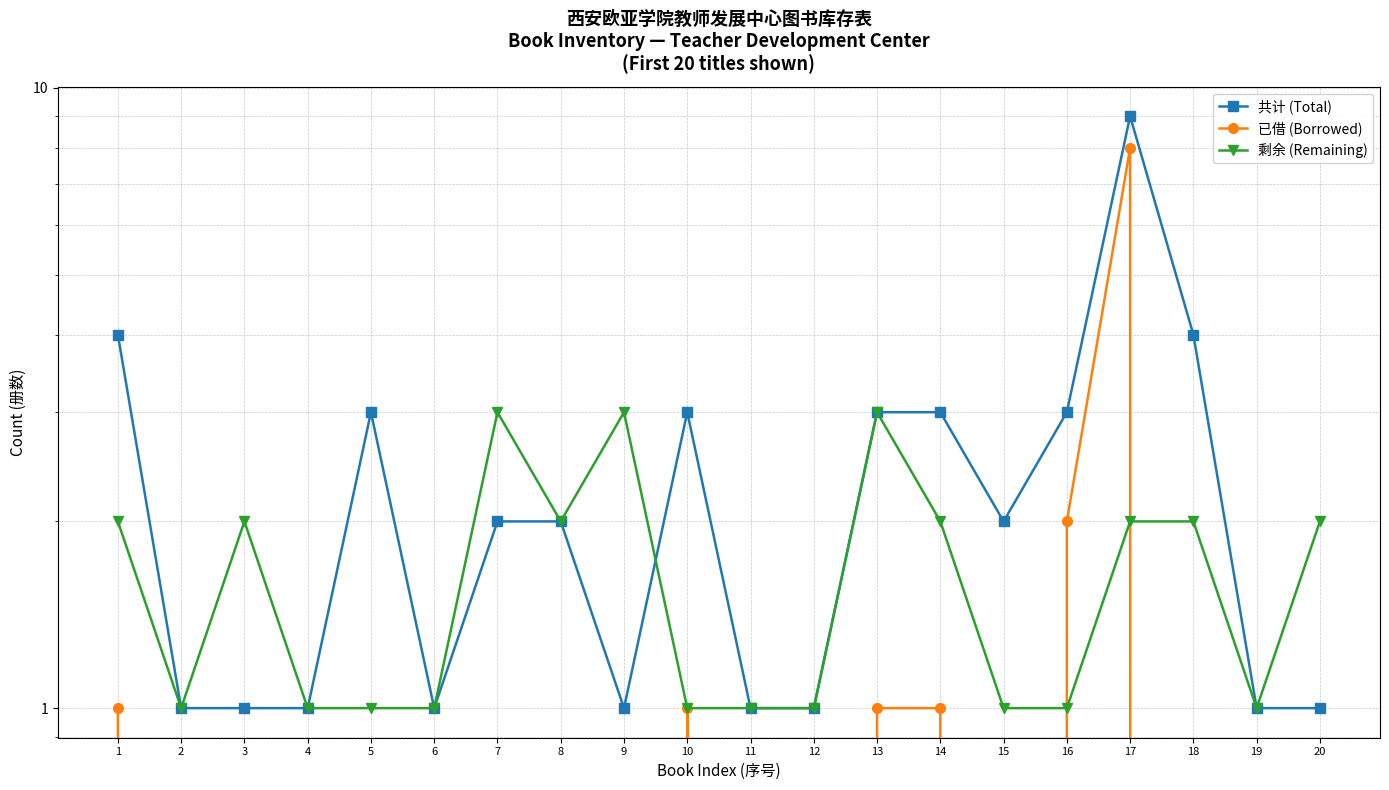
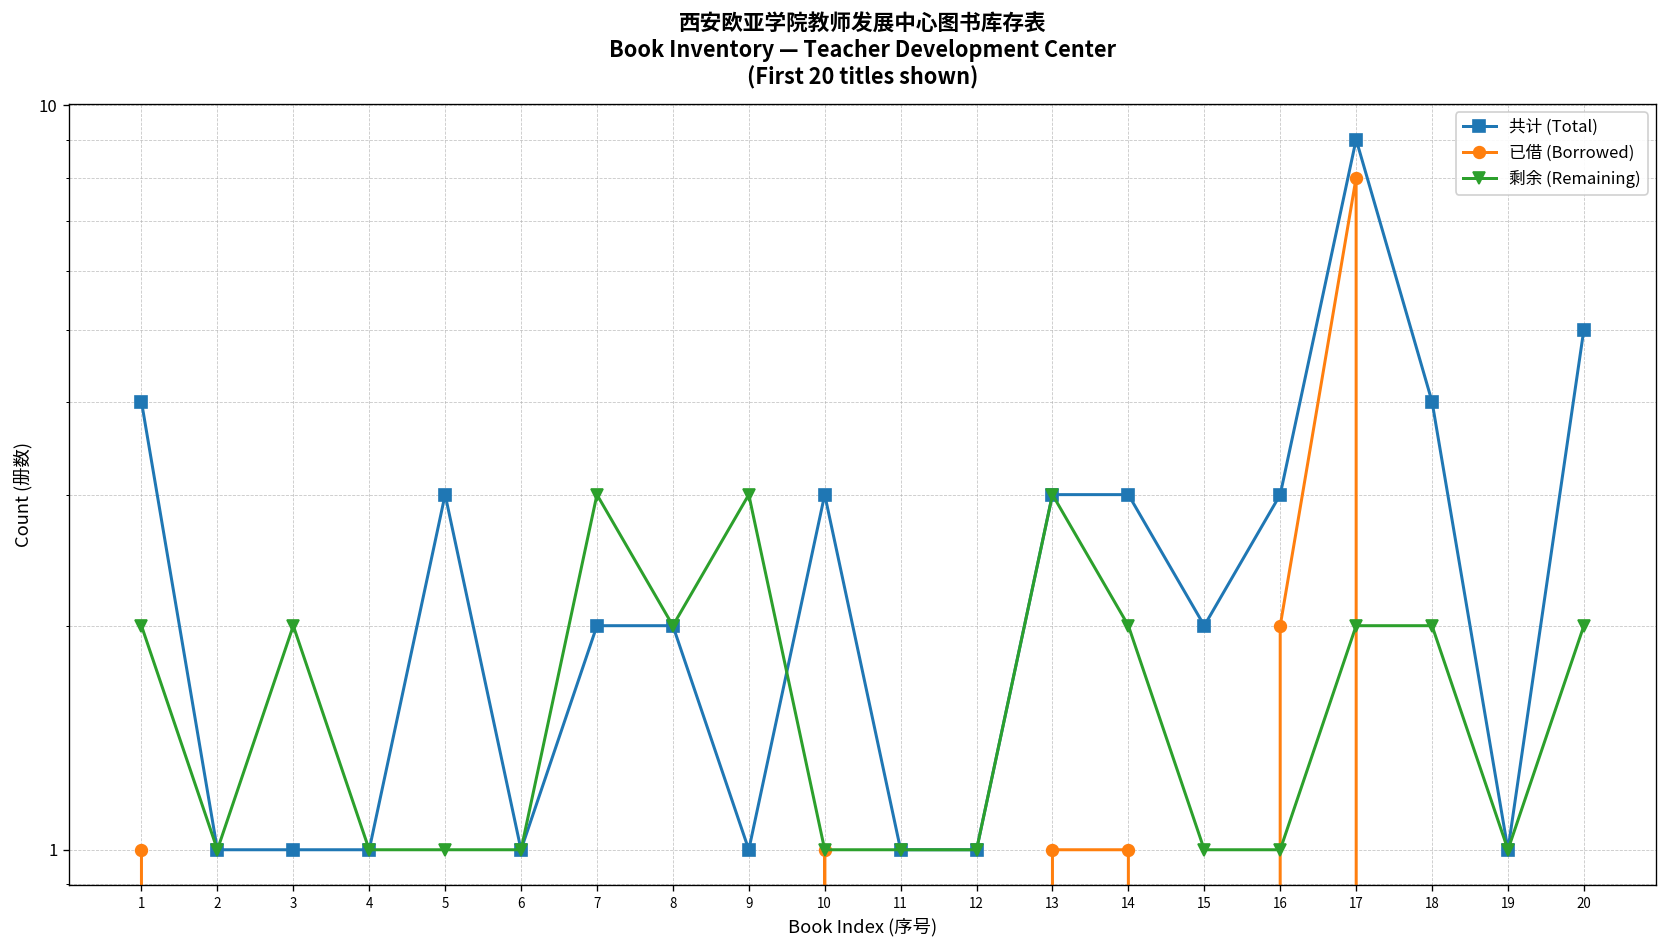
共计 (Total), 20: 1 -> 5
